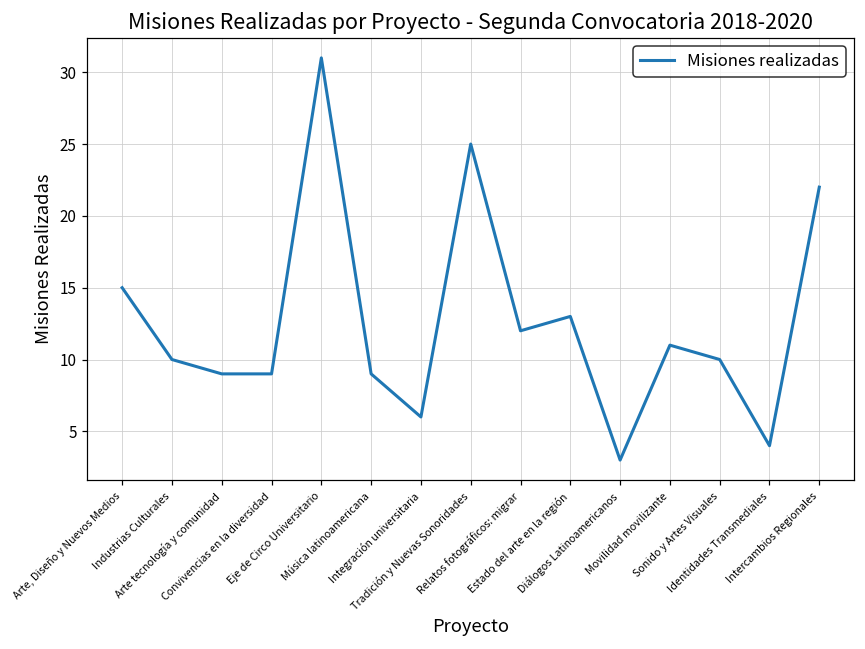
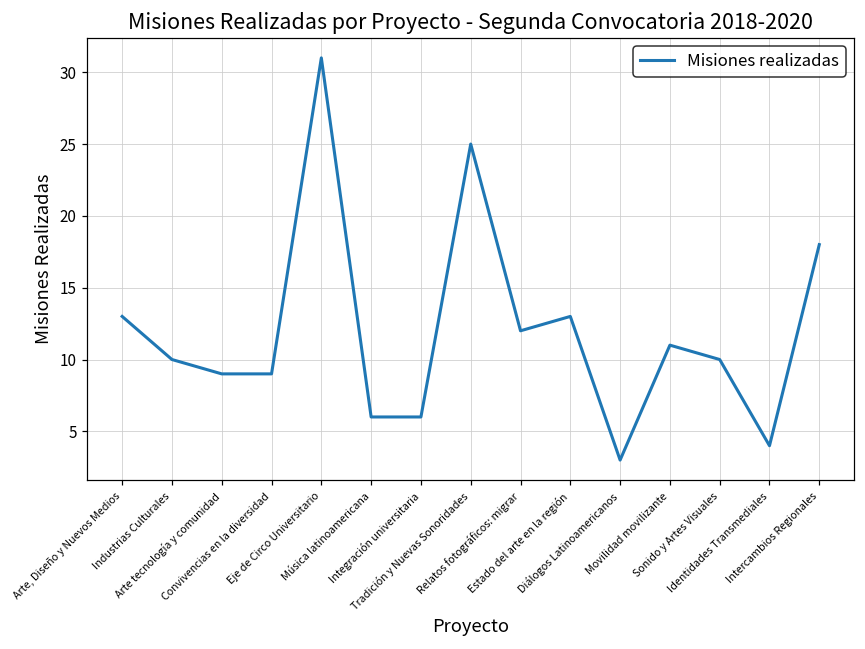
Arte, Diseño y Nuevos Medios: 15 -> 13
Música latinoamericana: 9 -> 6
Intercambios Regionales: 22 -> 18
